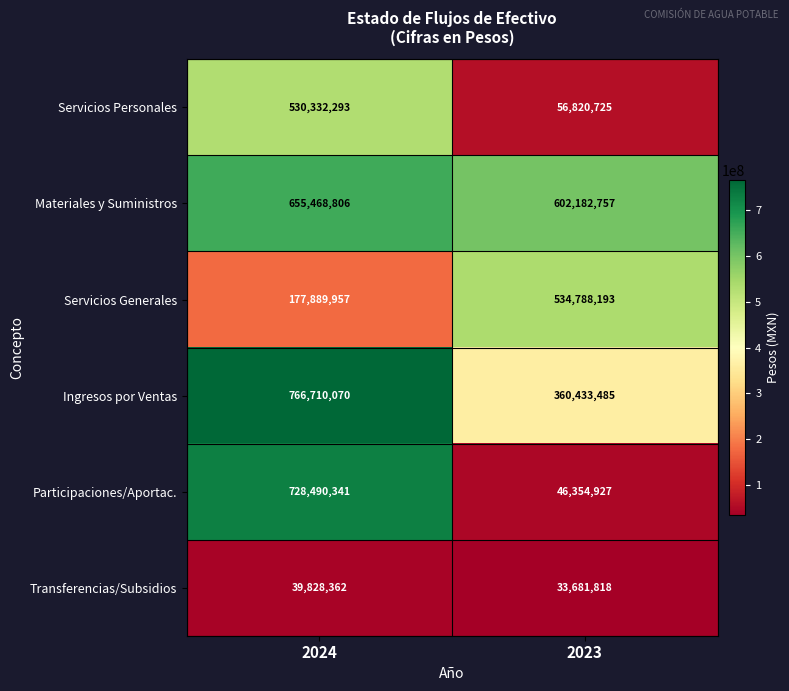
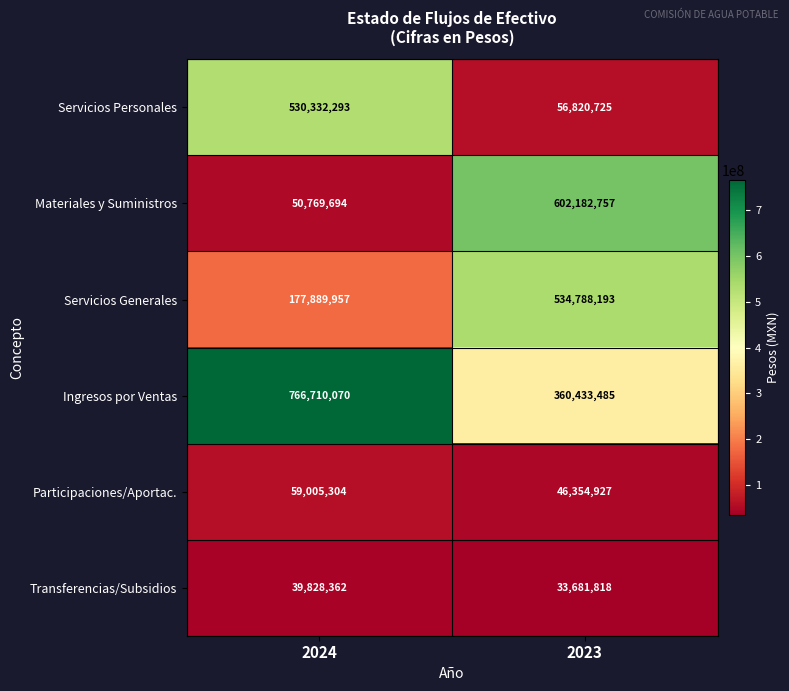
Materiales y Suministros, 2024: 655,468,806 -> 50,769,694
Participaciones/Aportac., 2024: 728,490,341 -> 59,005,304
